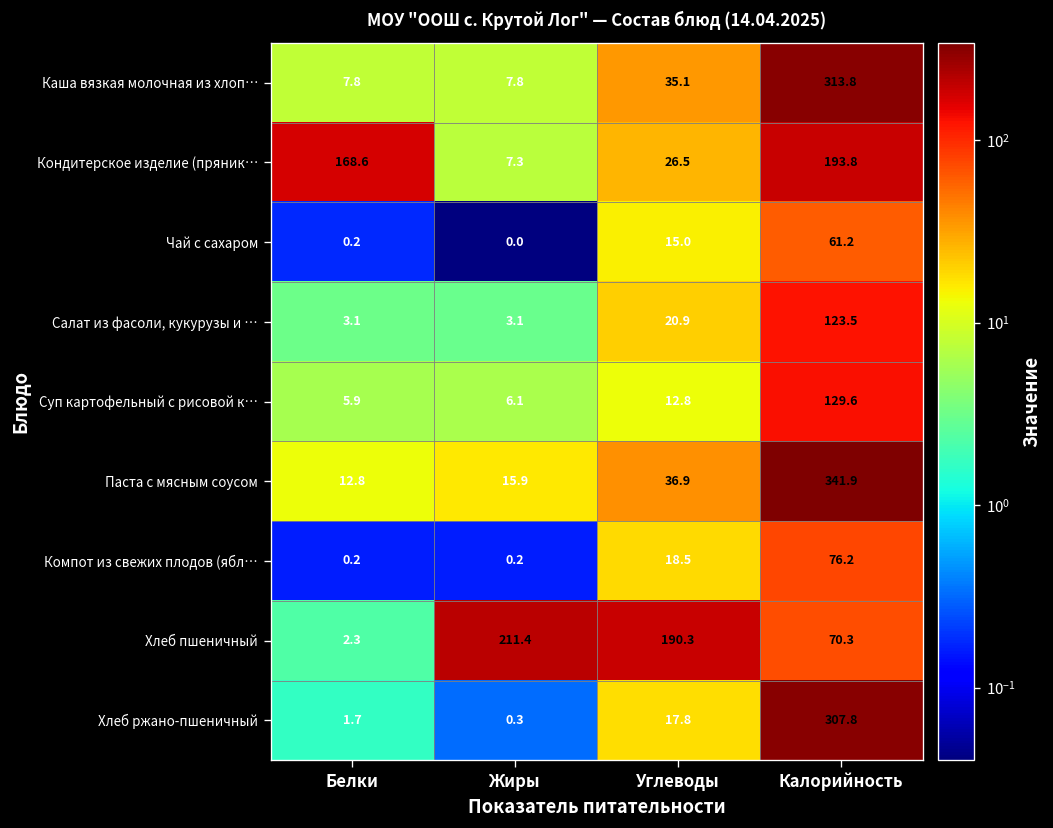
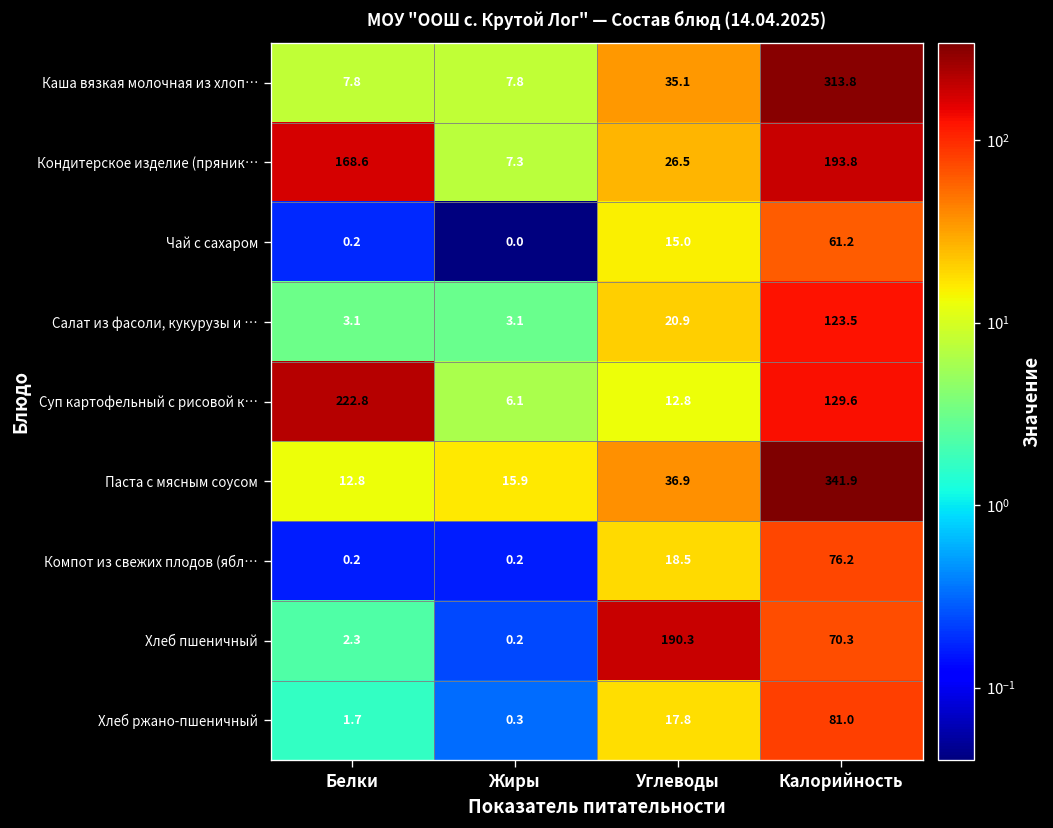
Суп картофельный с рисовой к…, Белки: 5.9 -> 222.8
Хлеб пшеничный, Жиры: 211.4 -> 0.2
Хлеб ржано-пшеничный, Калорийность: 307.8 -> 81.0
